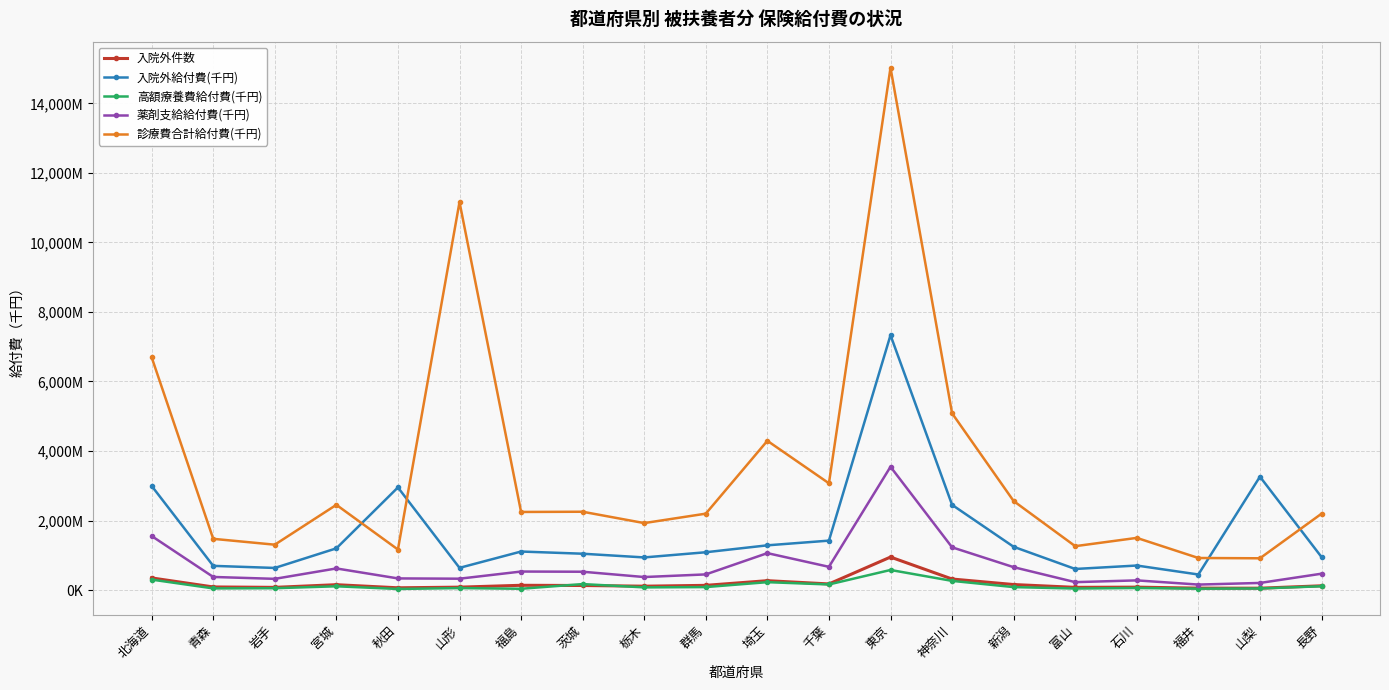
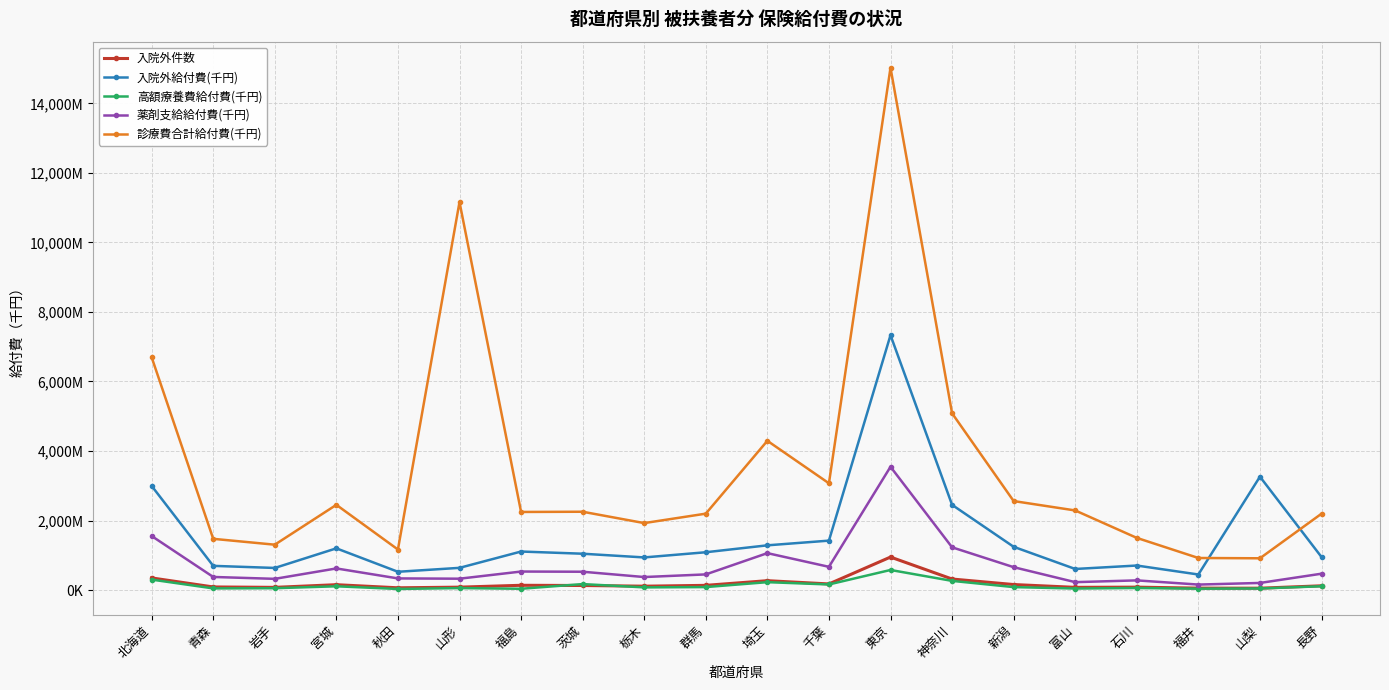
入院外給付費(千円), 秋田: 3,000,000,000 -> 500,000,000
診療費合計給付費(千円), 富山: 1,300,000,000 -> 2,300,000,000
